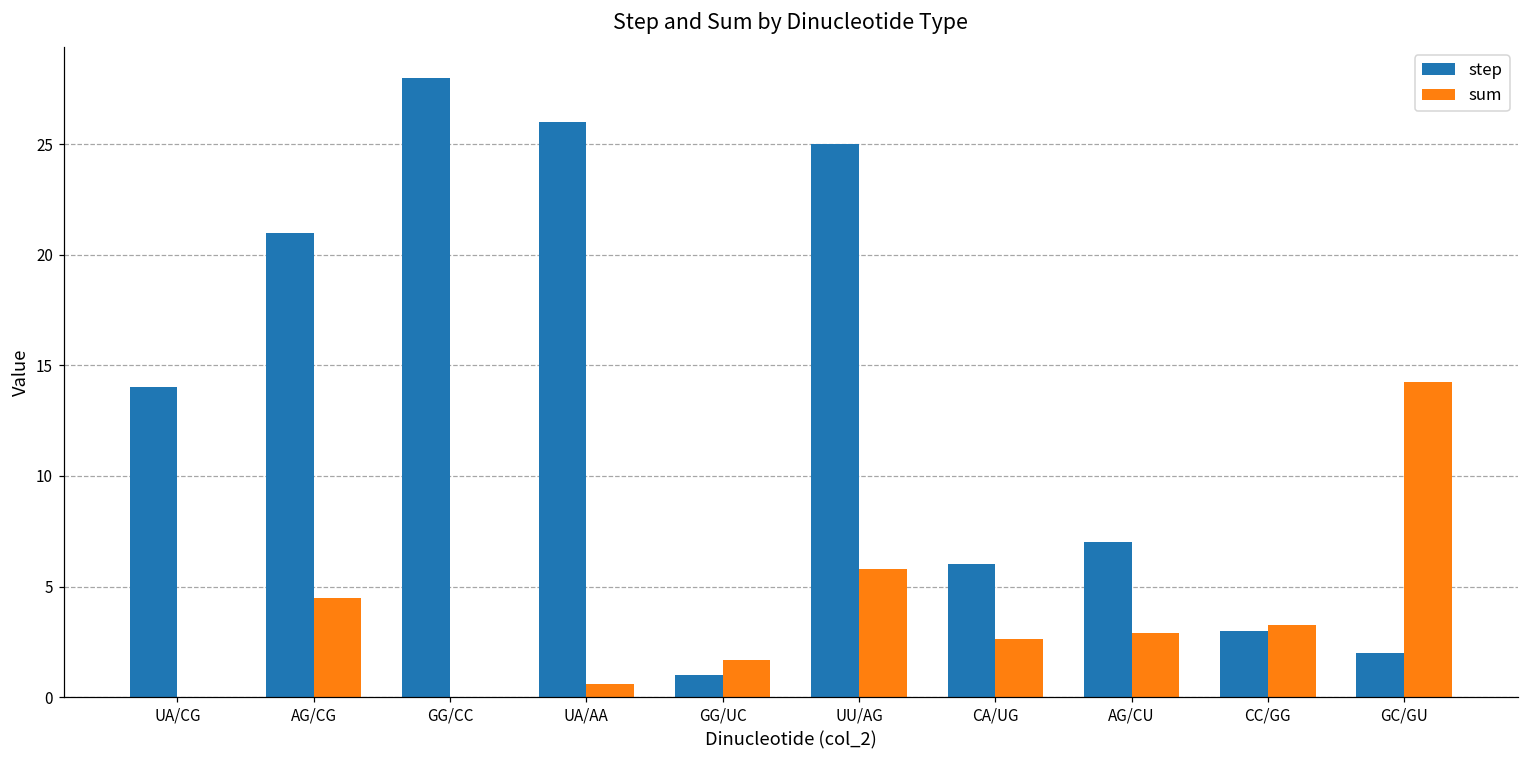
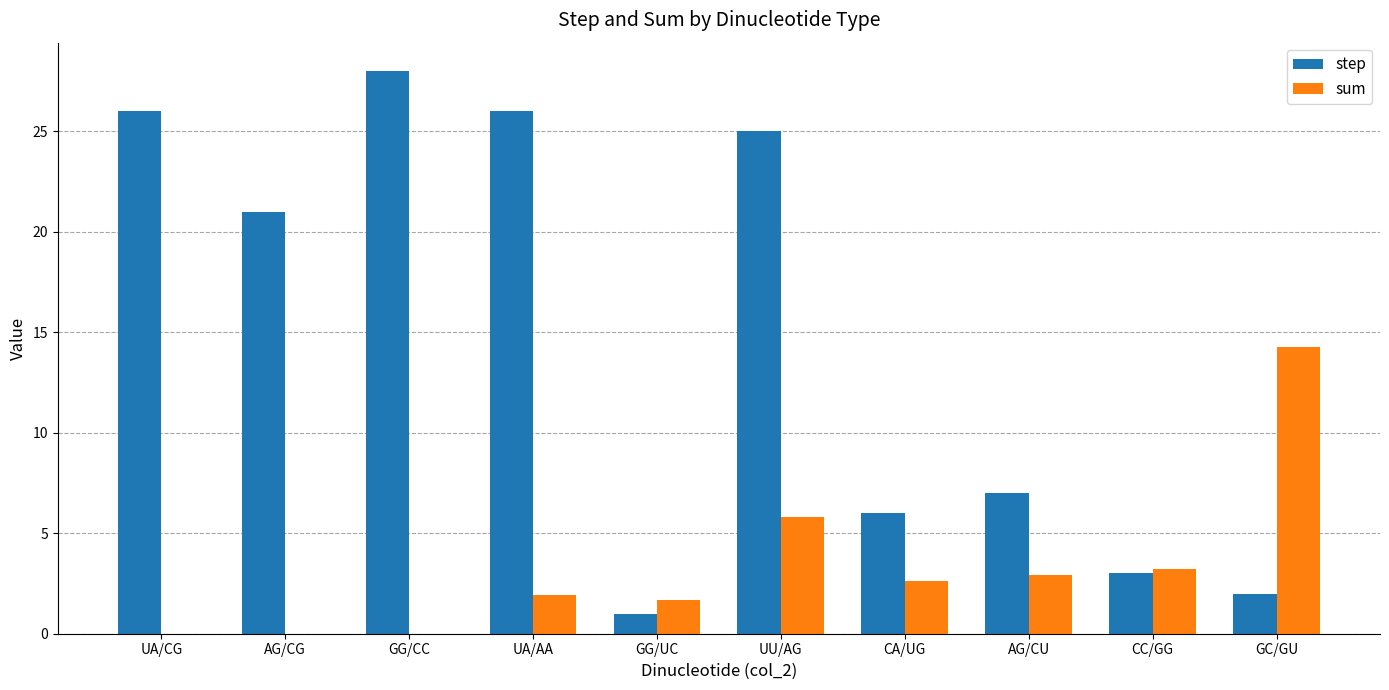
step, UA/CG: 14 -> 26
sum, AG/CG: 4.5 -> 0.0
sum, UA/AA: 0.6 -> 1.9
